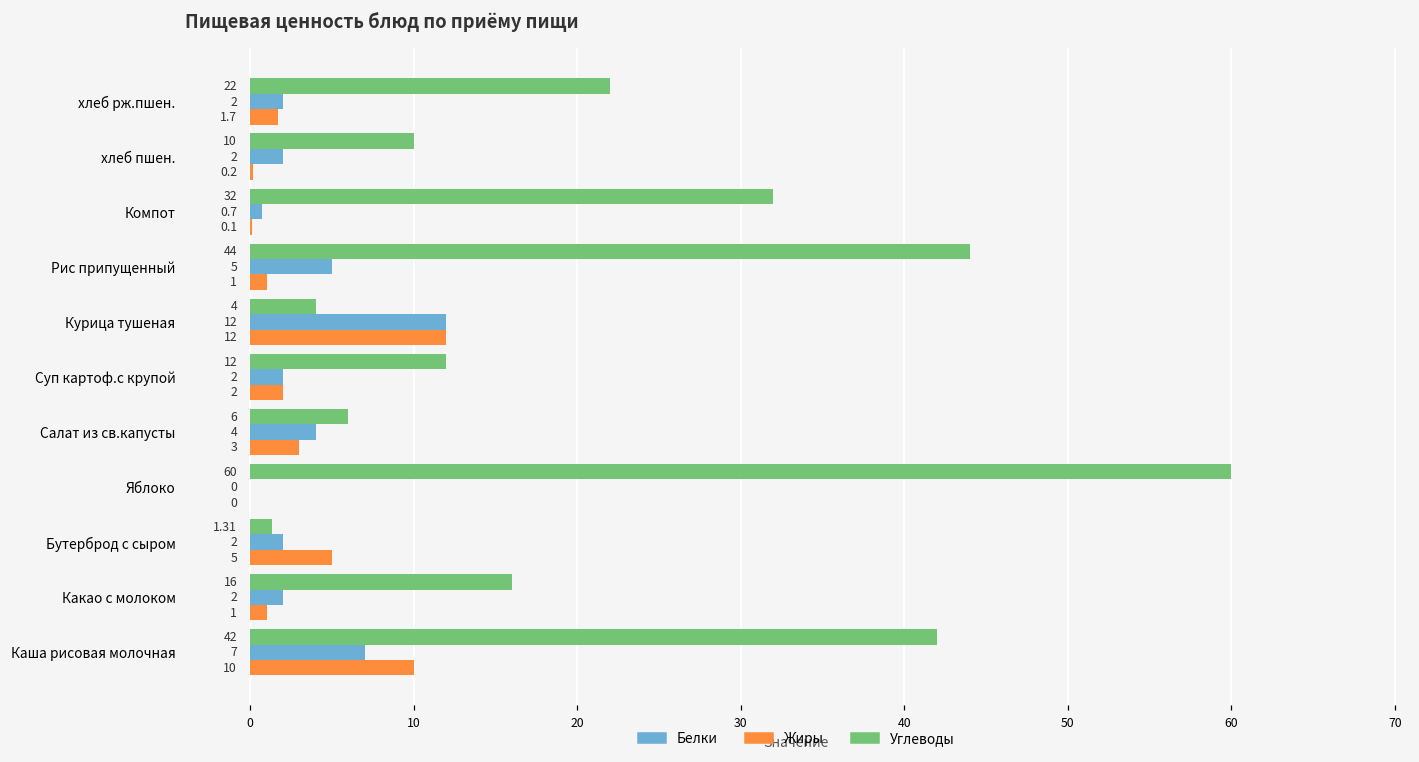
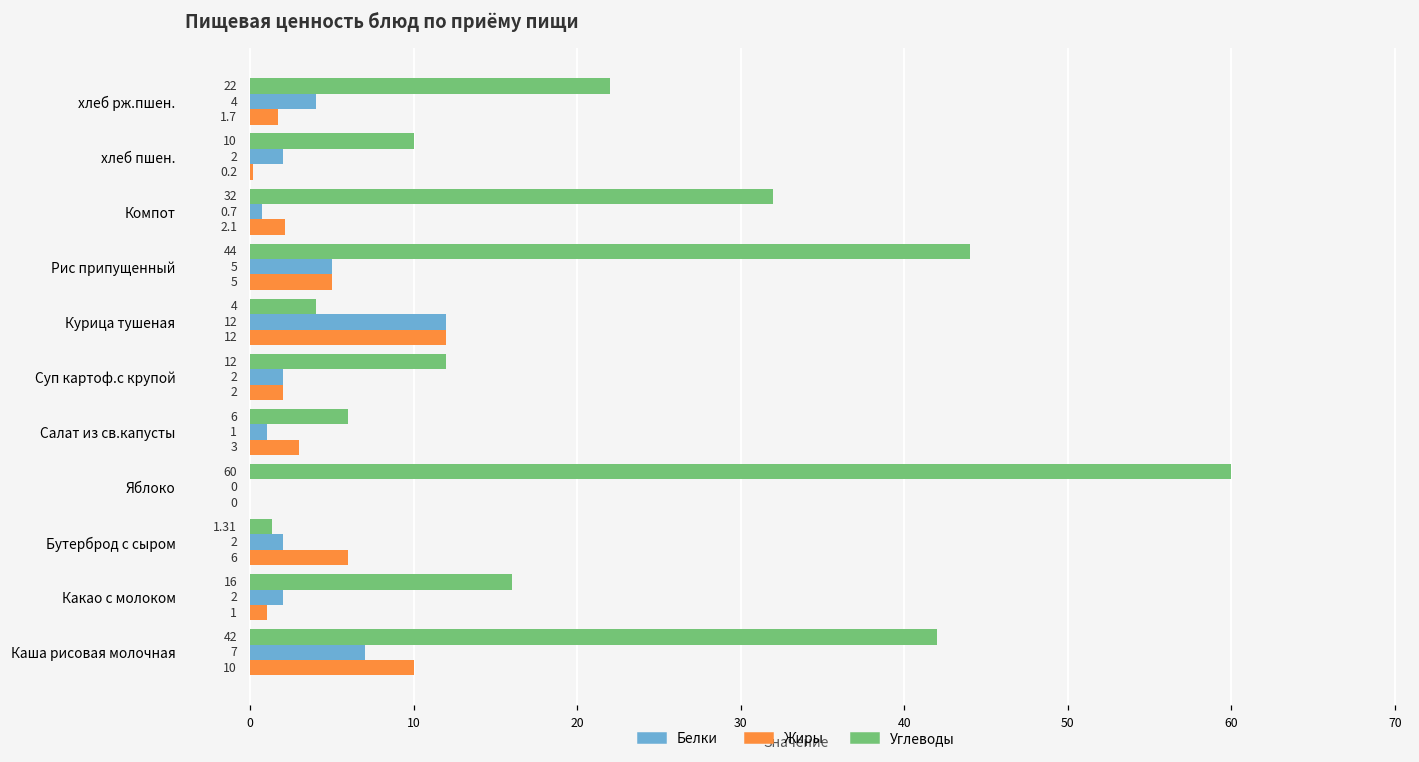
Белки, хлеб рж.пшен.: 2 -> 4
Жиры, Компот: 0.1 -> 2.1
Жиры, Рис припущенный: 1 -> 5
Белки, Салат из св.капусты: 4 -> 1
Жиры, Бутерброд с сыром: 5 -> 6
